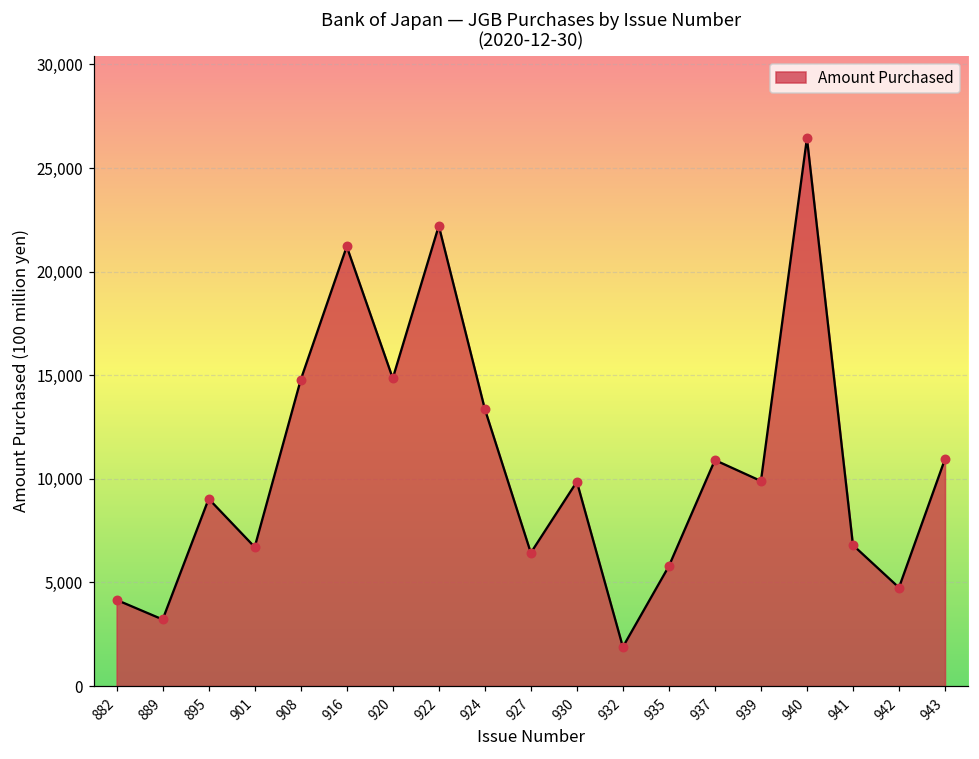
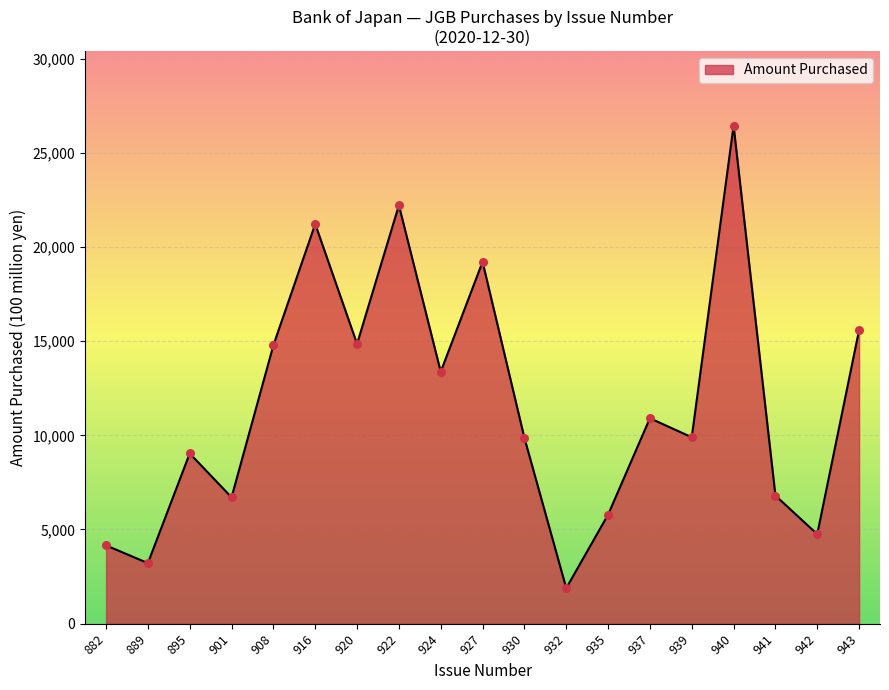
927: 6,400 -> 19,200
943: 11,000 -> 15,600
